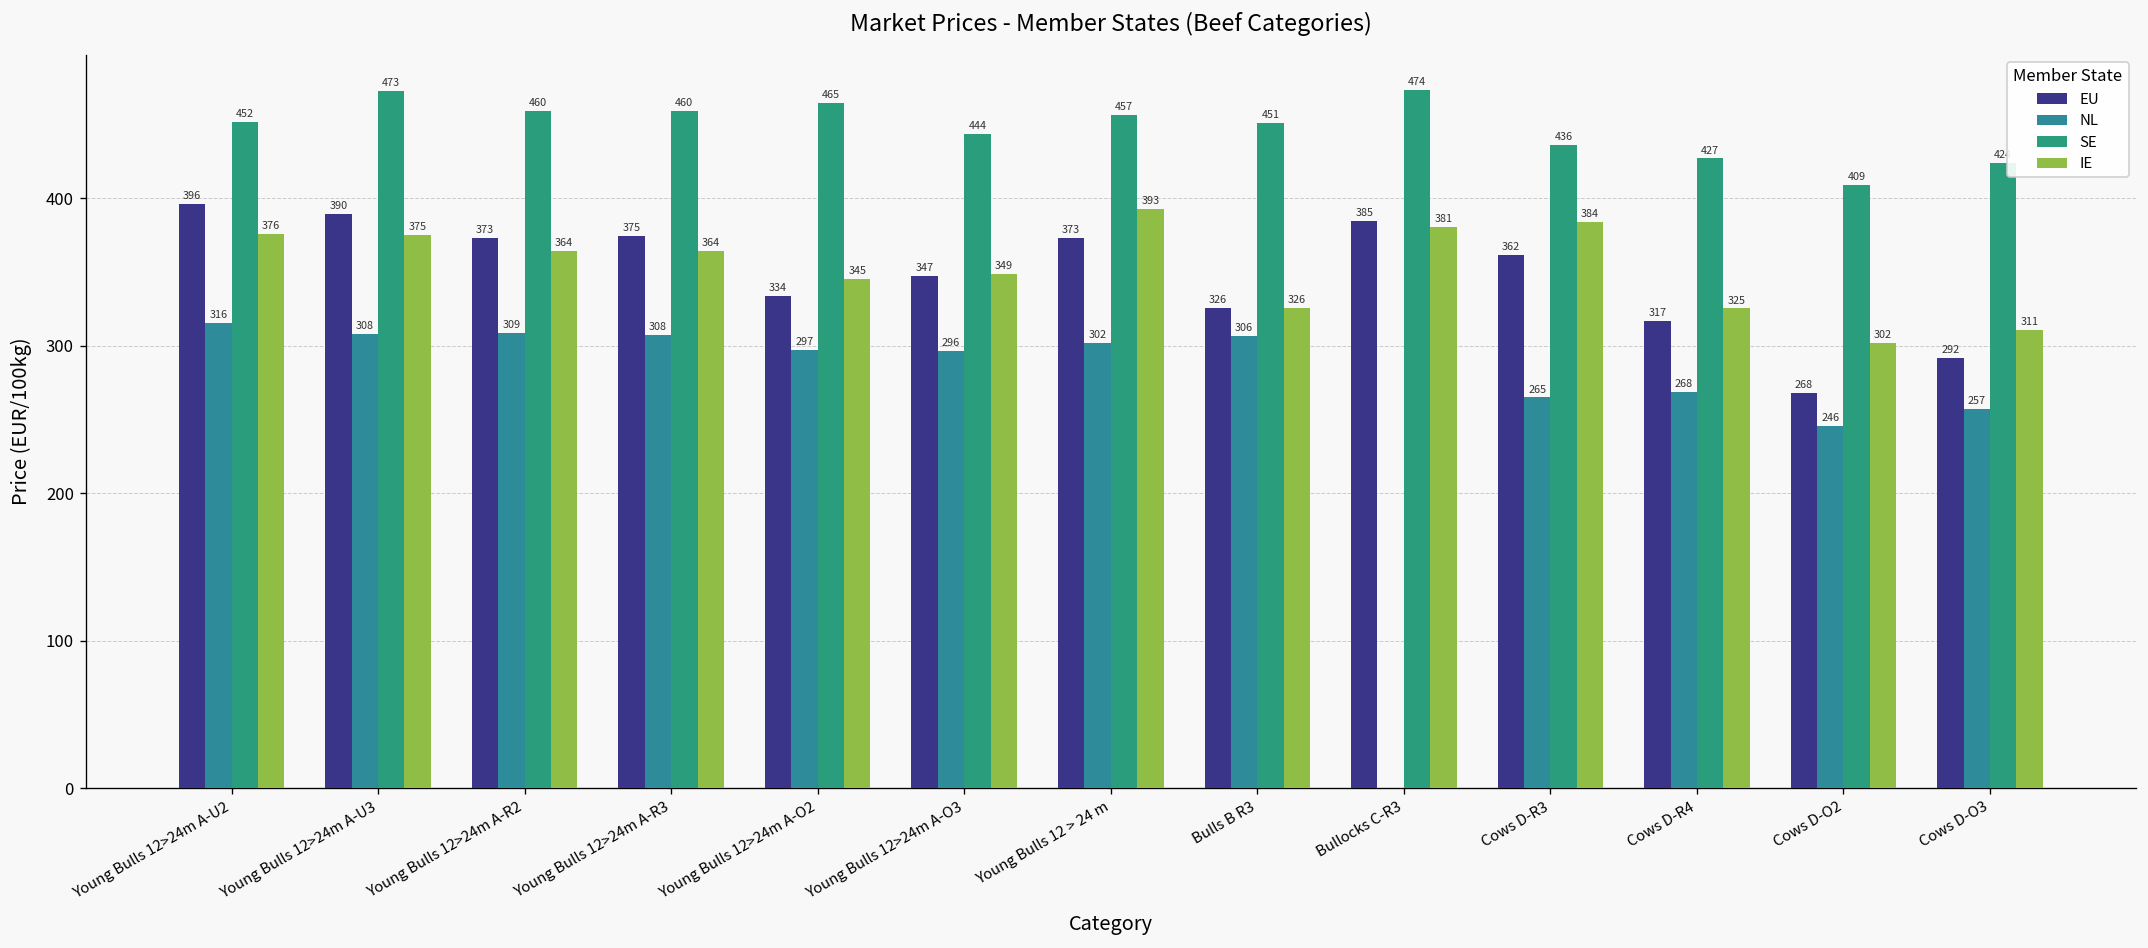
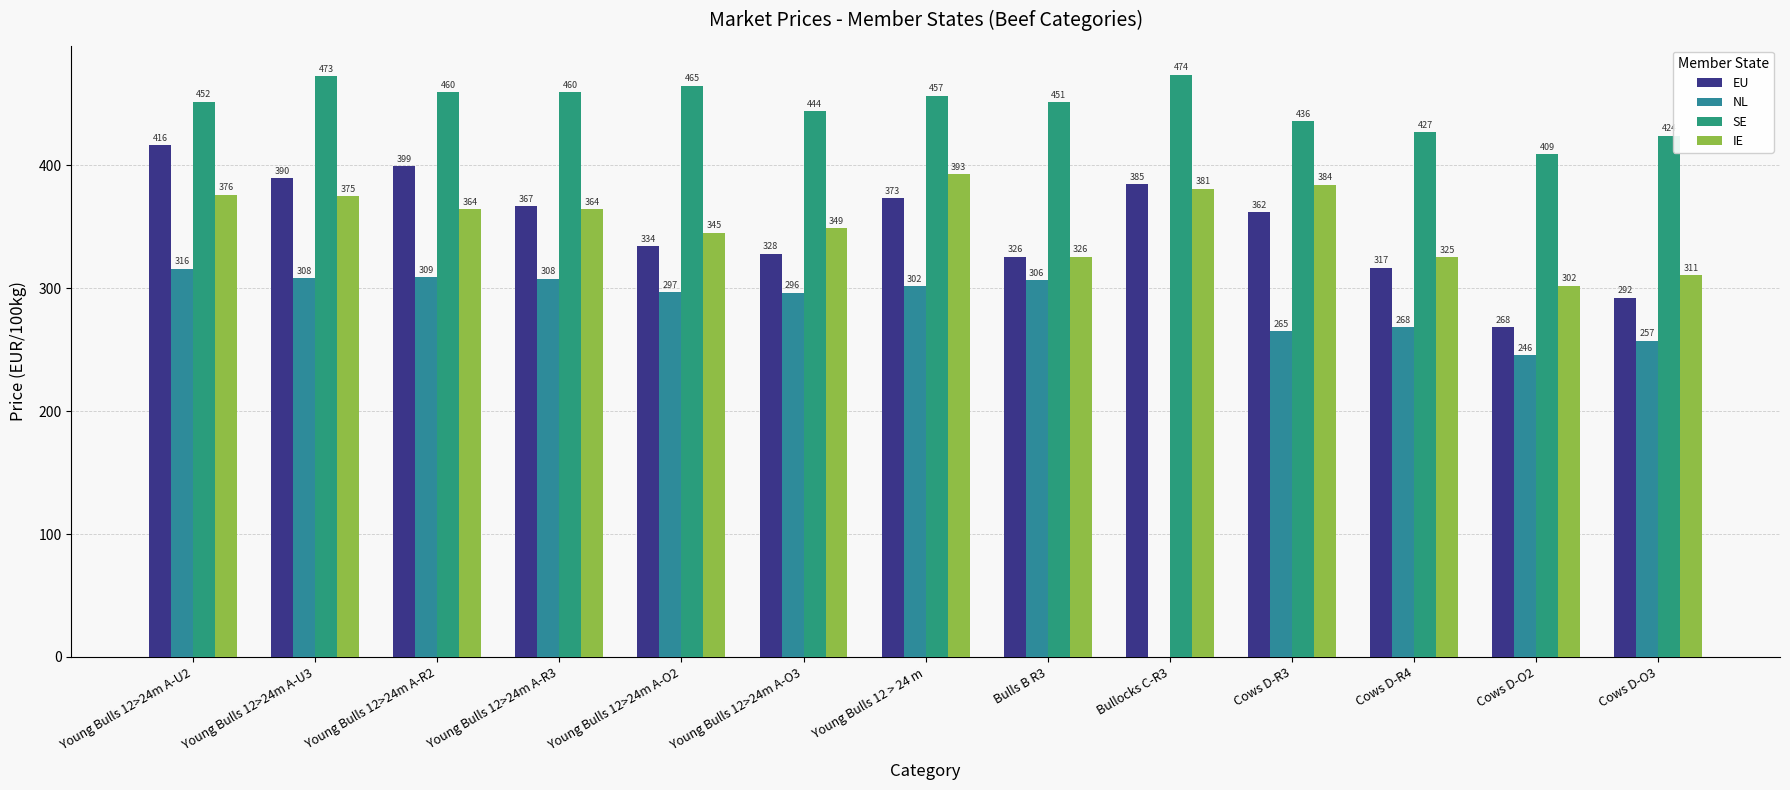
EU, Young Bulls 12>24m A-U2: 396 -> 416
EU, Young Bulls 12>24m A-R2: 373 -> 399
EU, Young Bulls 12>24m A-R3: 375 -> 367
EU, Young Bulls 12>24m A-O3: 347 -> 328
